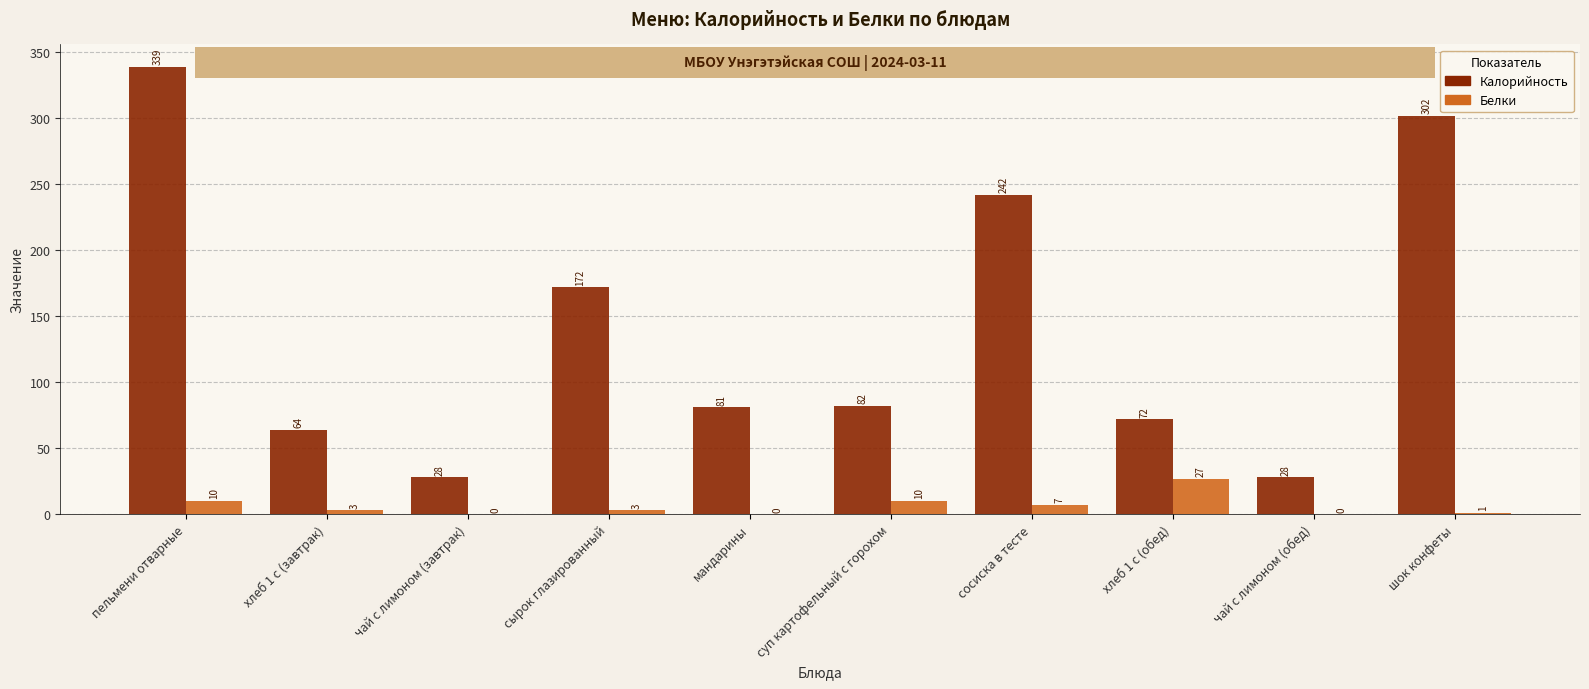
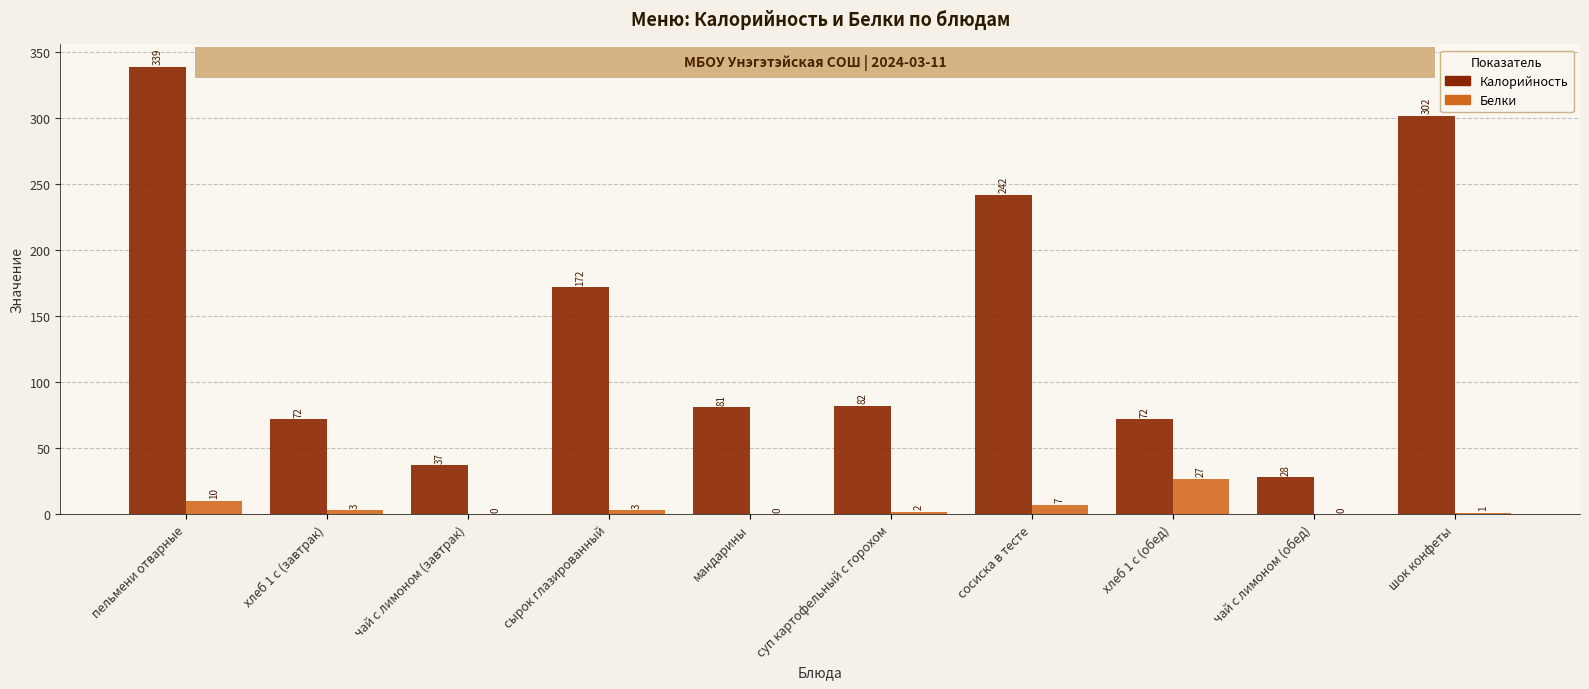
Калорийность, хлеб 1 с (завтрак): 64 -> 72
Калорийность, чай с лимоном (завтрак): 28 -> 37
Белки, суп картофельный с горохом: 10 -> 2
